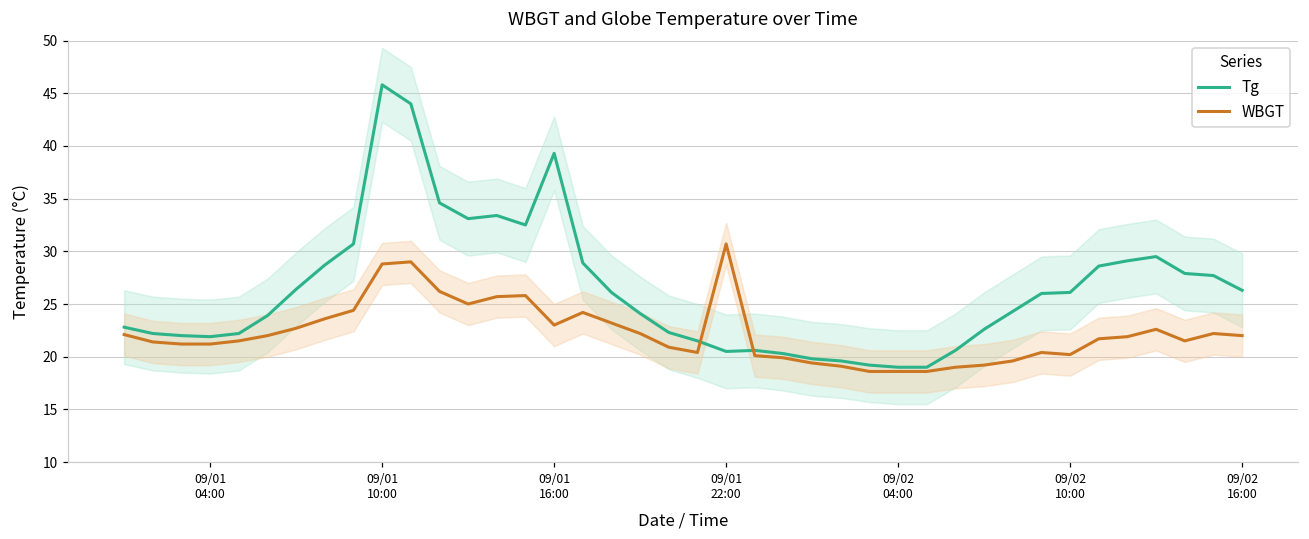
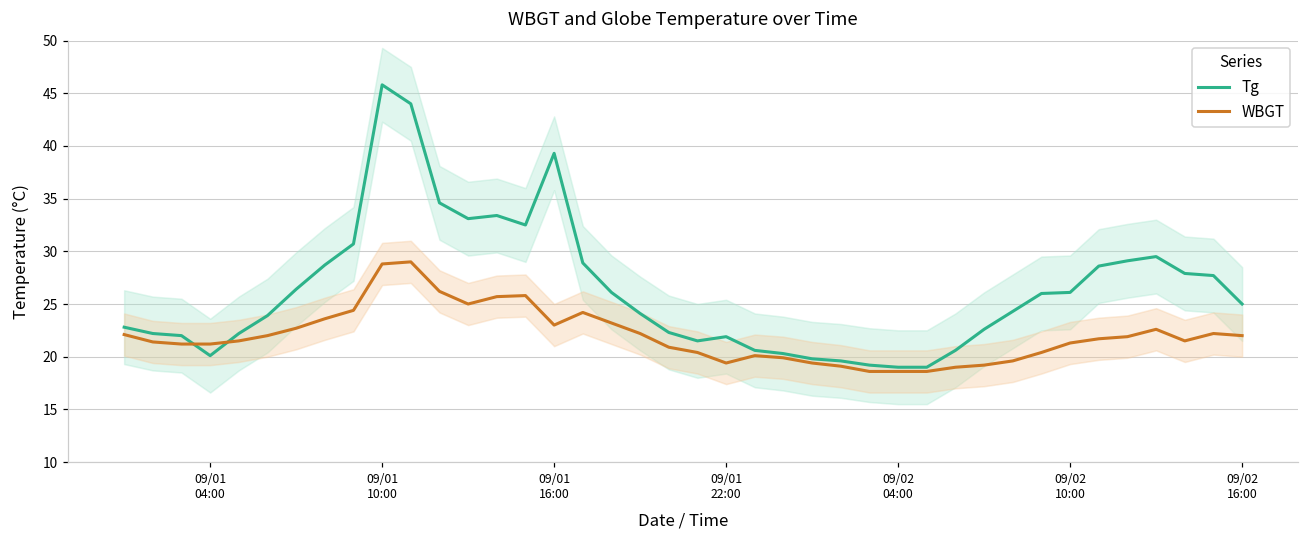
Tg, 09/01 04:00: 22 -> 20
Tg, 09/01 22:00: 21 -> 22
WBGT, 09/01 22:00: 31 -> 19
WBGT, 09/02 10:00: 20 -> 21
Tg, 09/02 16:00: 26 -> 25
